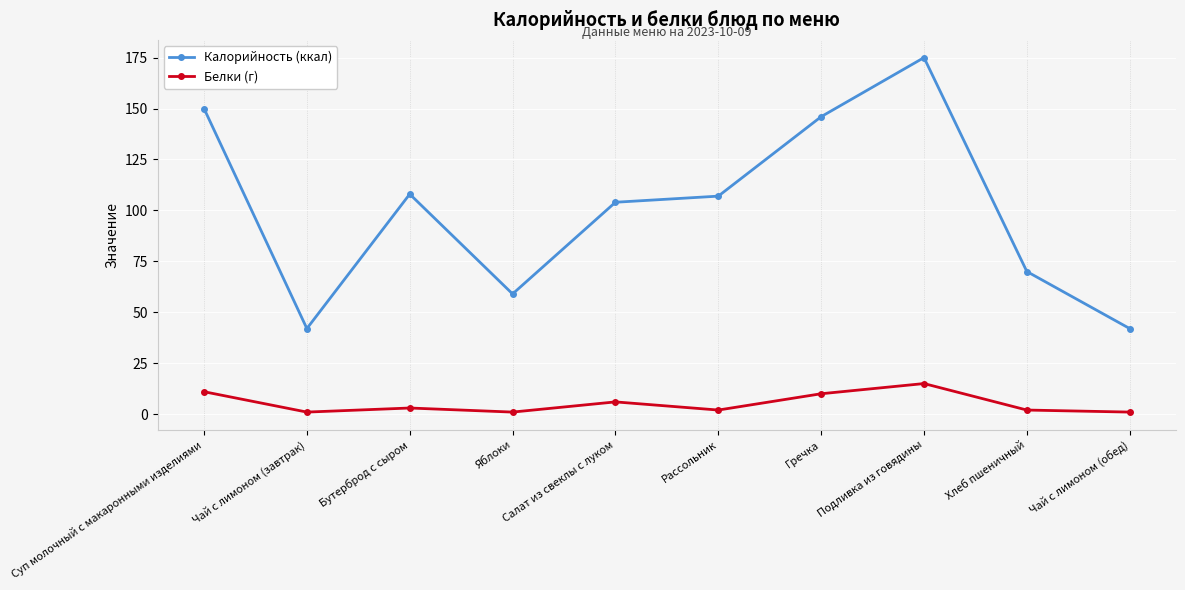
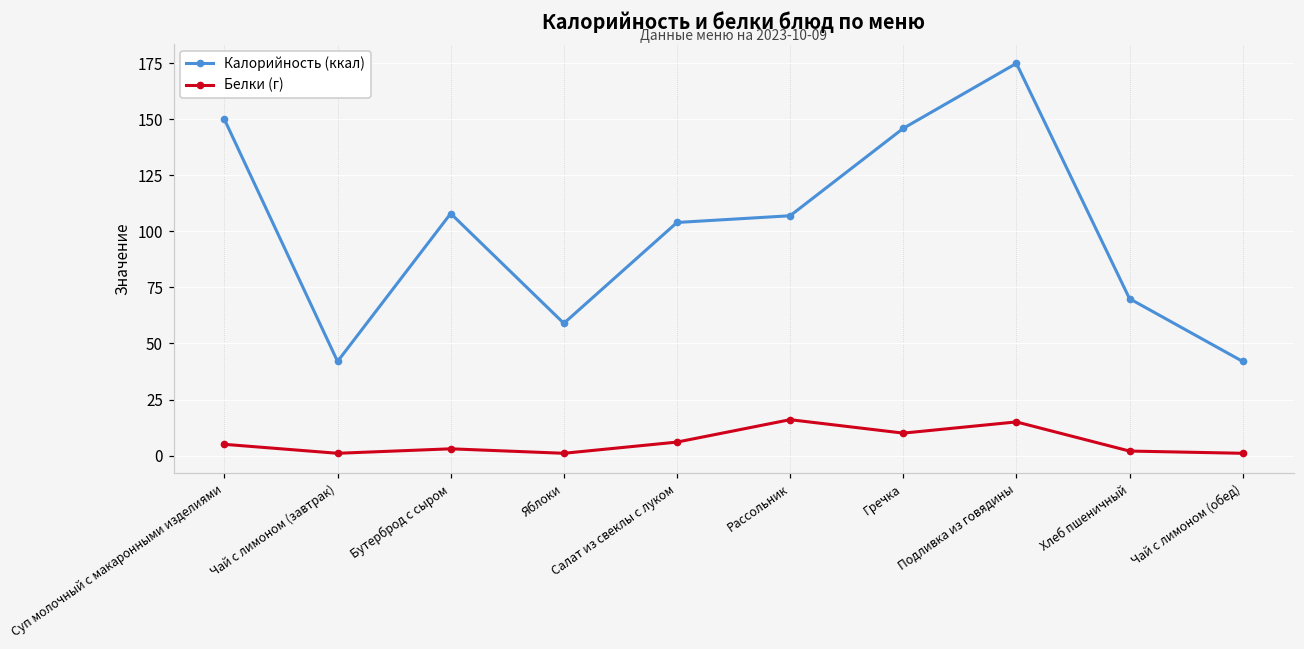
Белки (г), Суп молочный с макаронными изделиями: 11 -> 5
Белки (г), Рассольник: 2 -> 16
